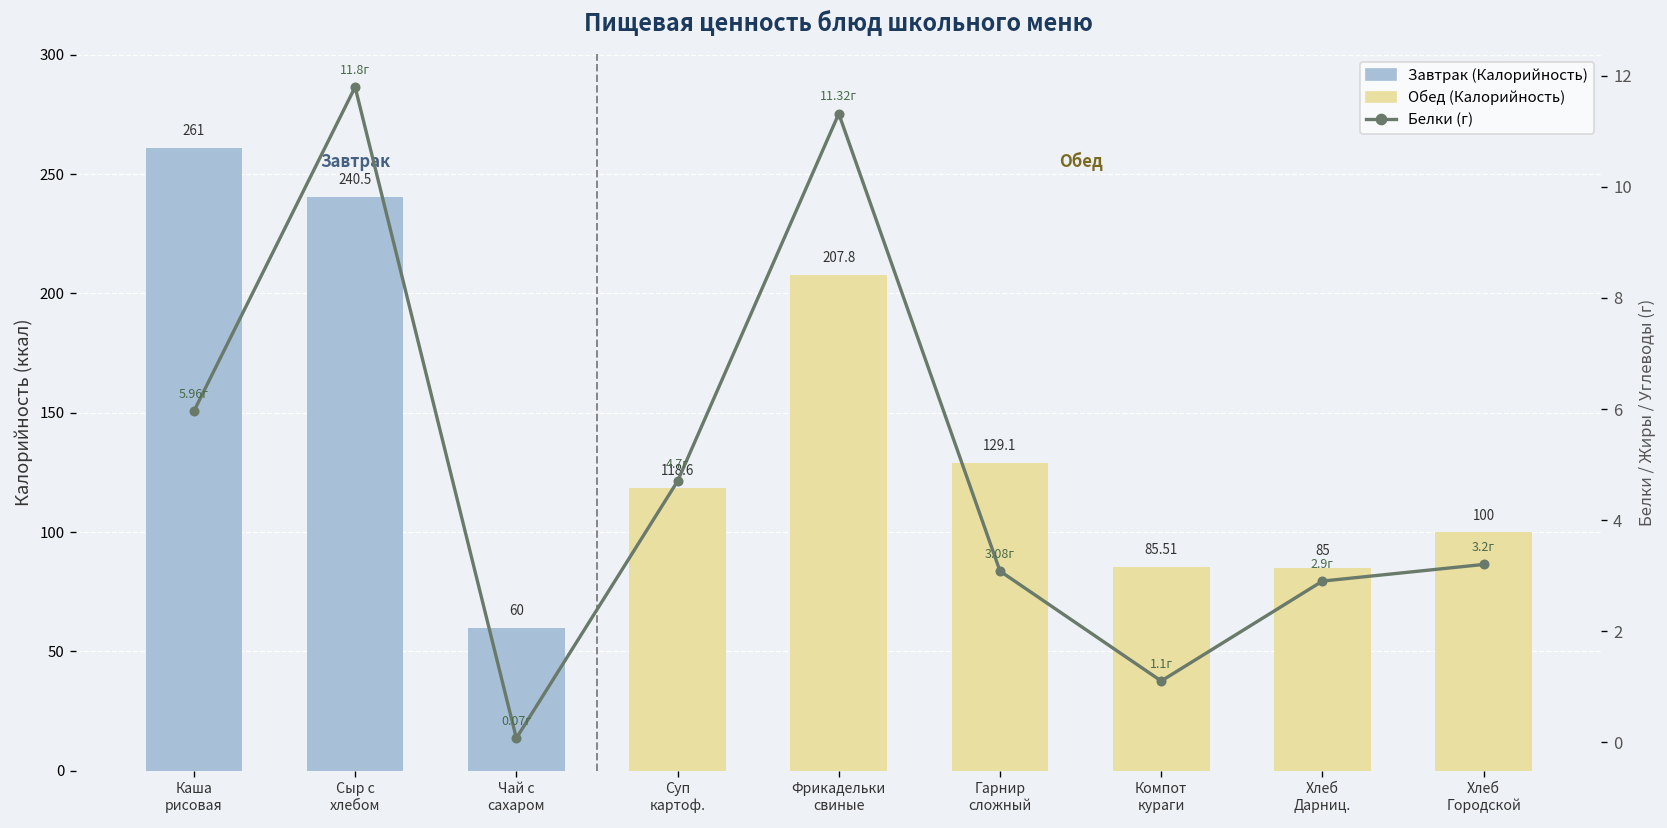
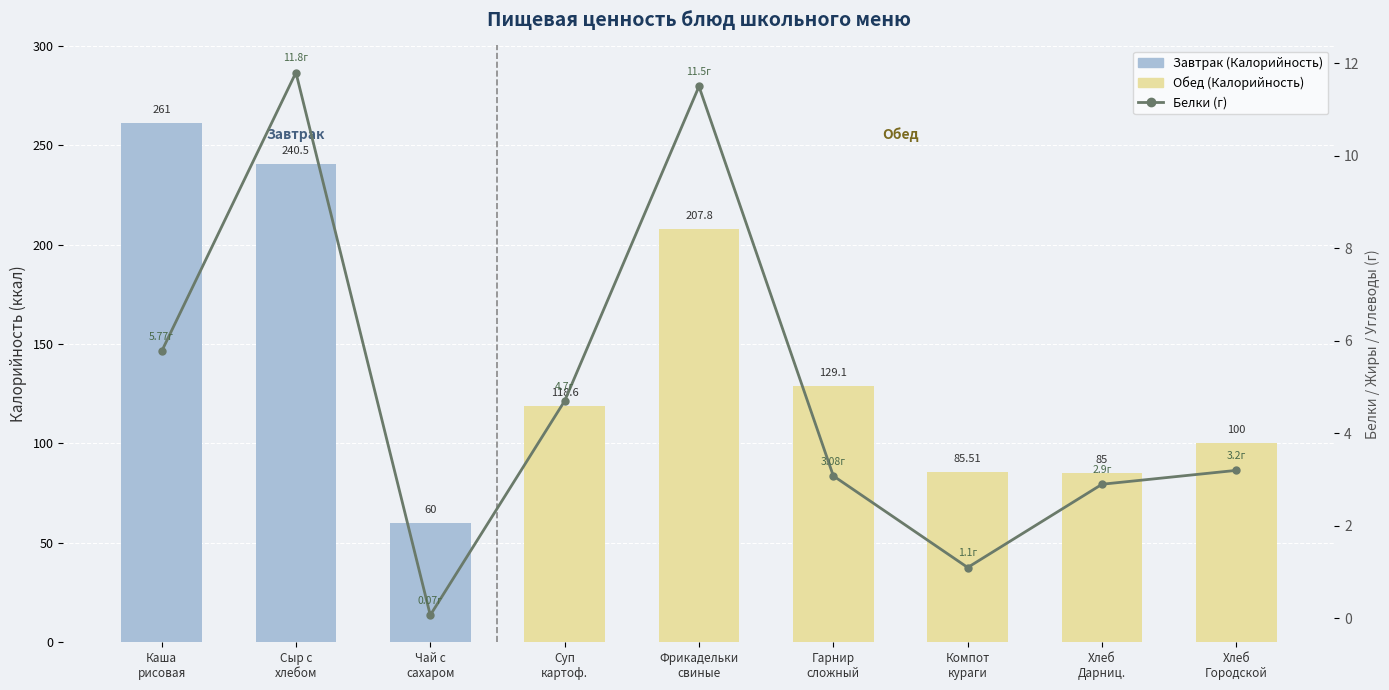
Белки (г), Каша рисовая: 5.96г -> 5.77г
Белки (г), Фрикадельки свиные: 11.32г -> 11.5г
